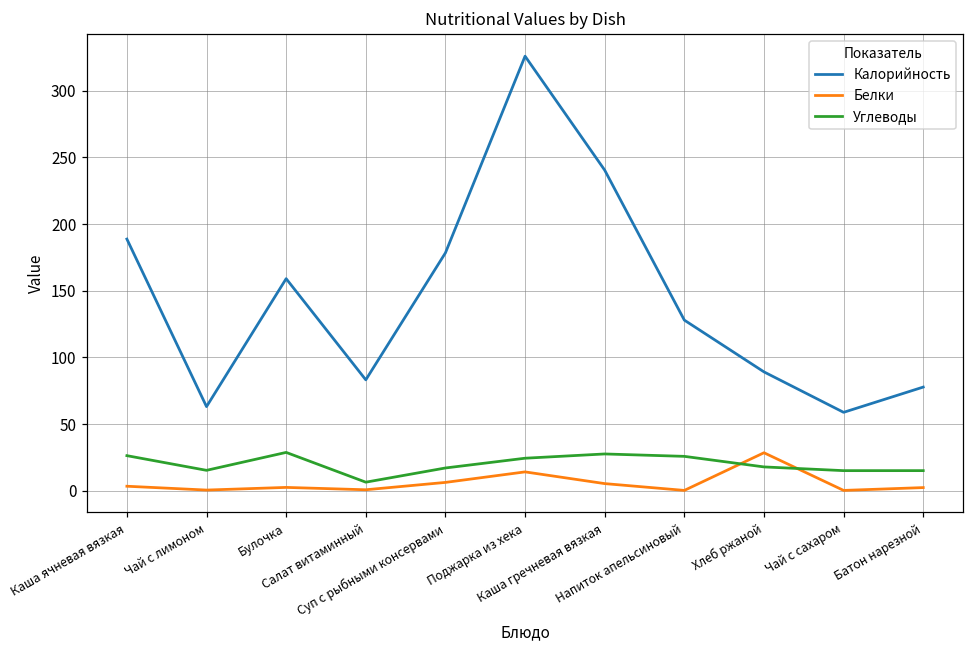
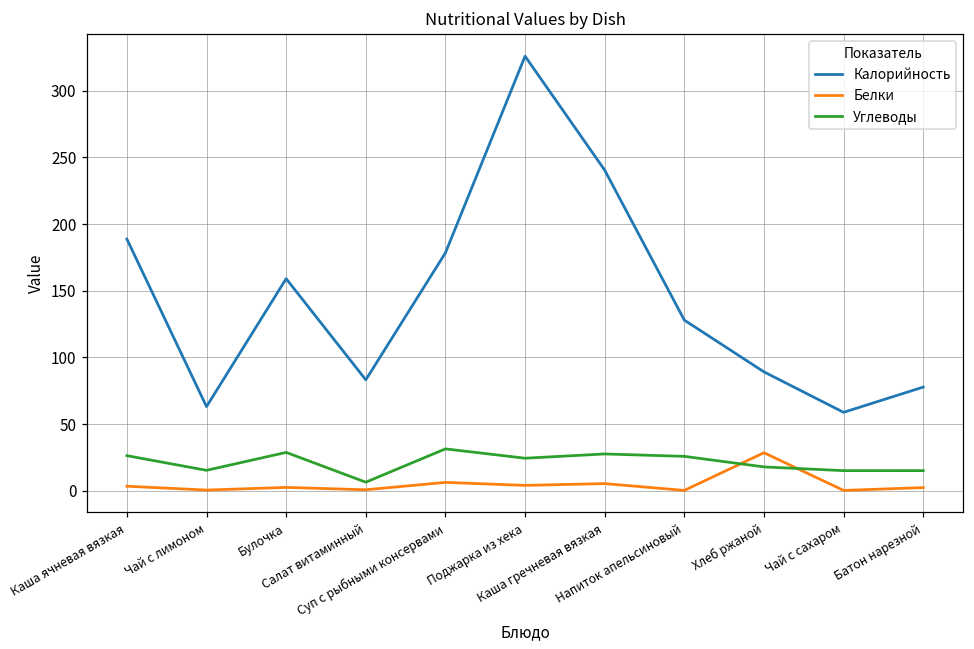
Углеводы, Суп с рыбными консервами: 17 -> 31
Белки, Поджарка из хека: 14 -> 4
